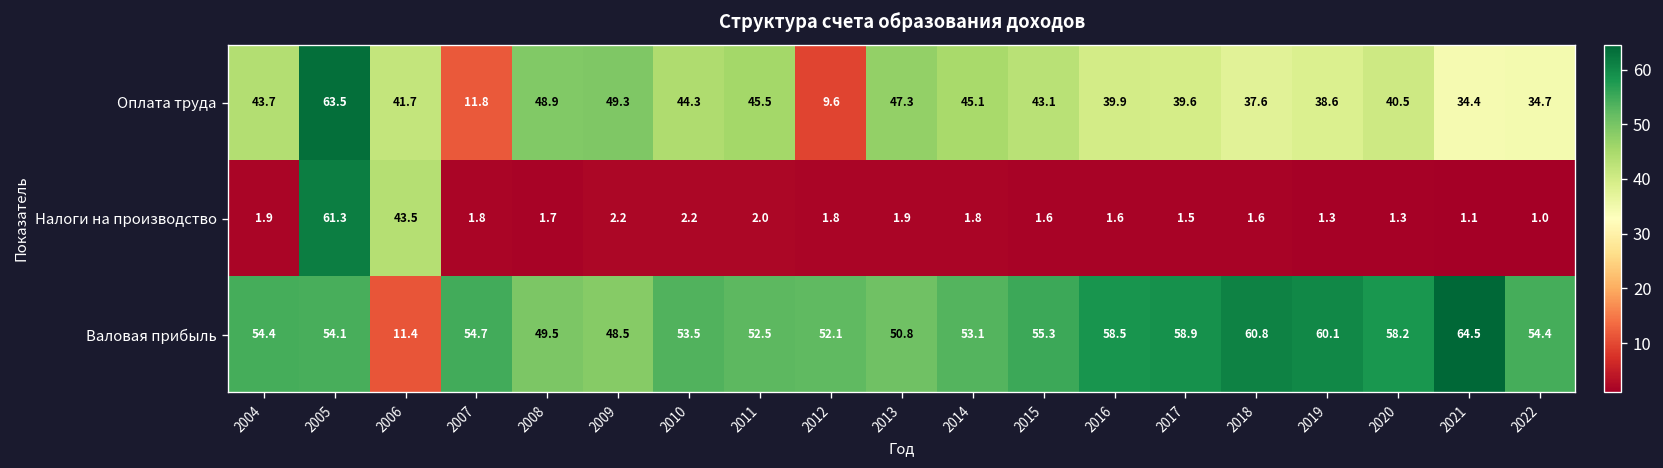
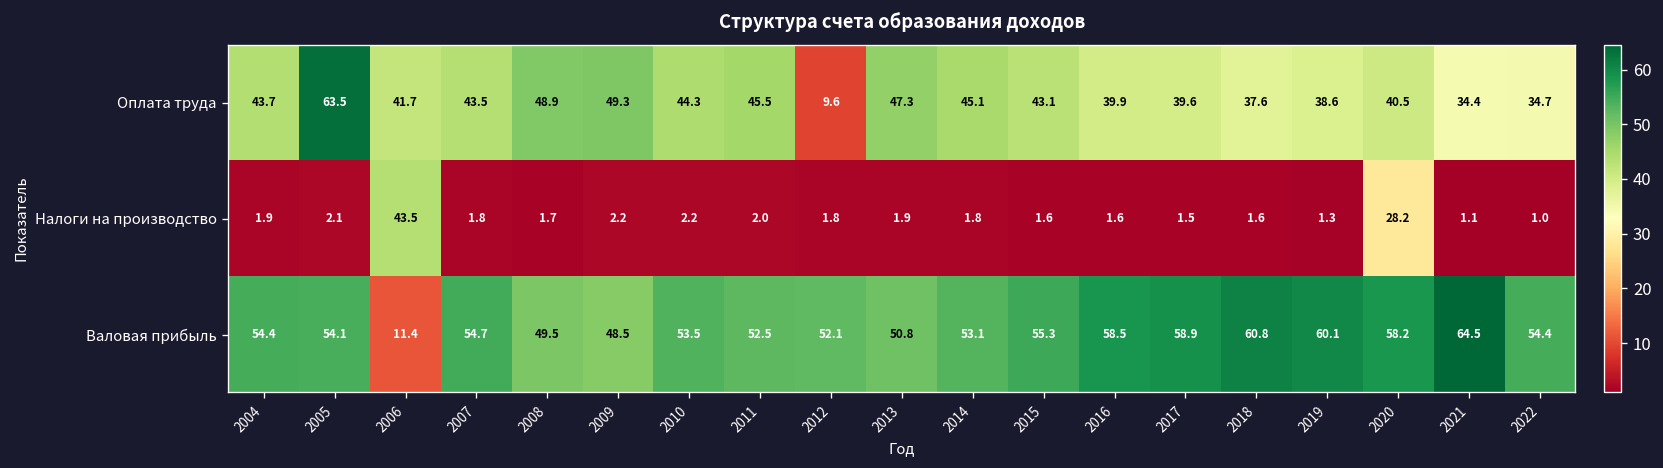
Оплата труда, 2007: 11.8 -> 43.5
Налоги на производство, 2005: 61.3 -> 2.1
Налоги на производство, 2020: 1.3 -> 28.2
